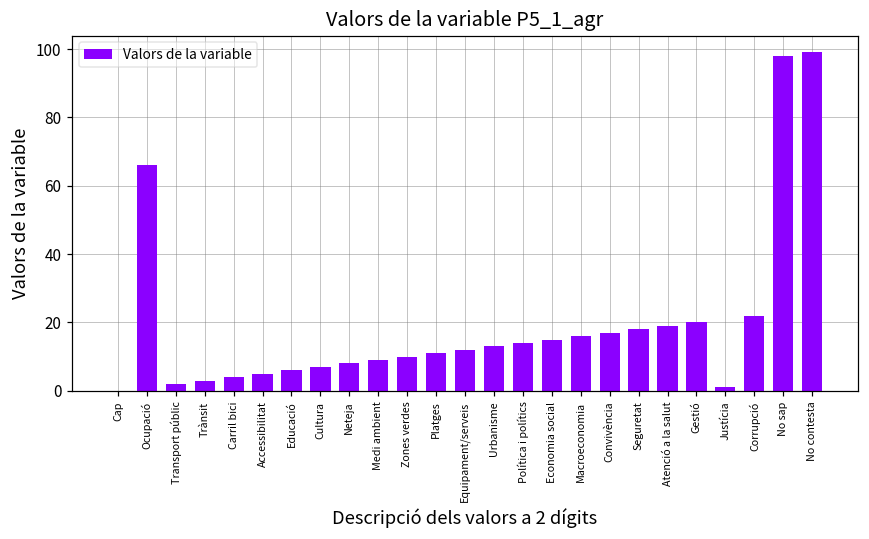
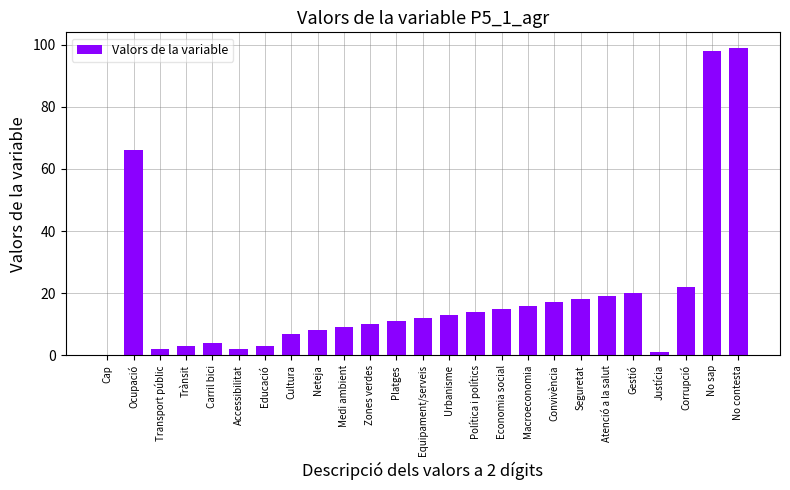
Accessibilitat: 5 -> 2
Educació: 6 -> 3
